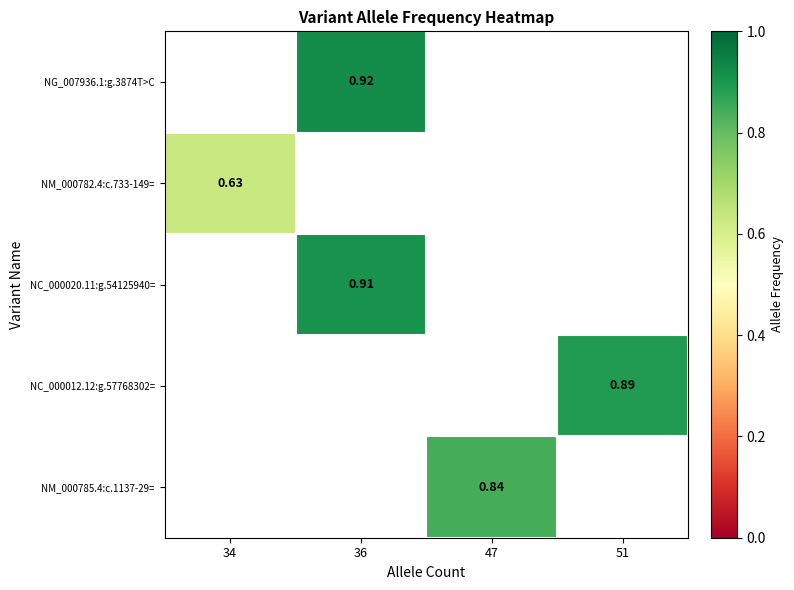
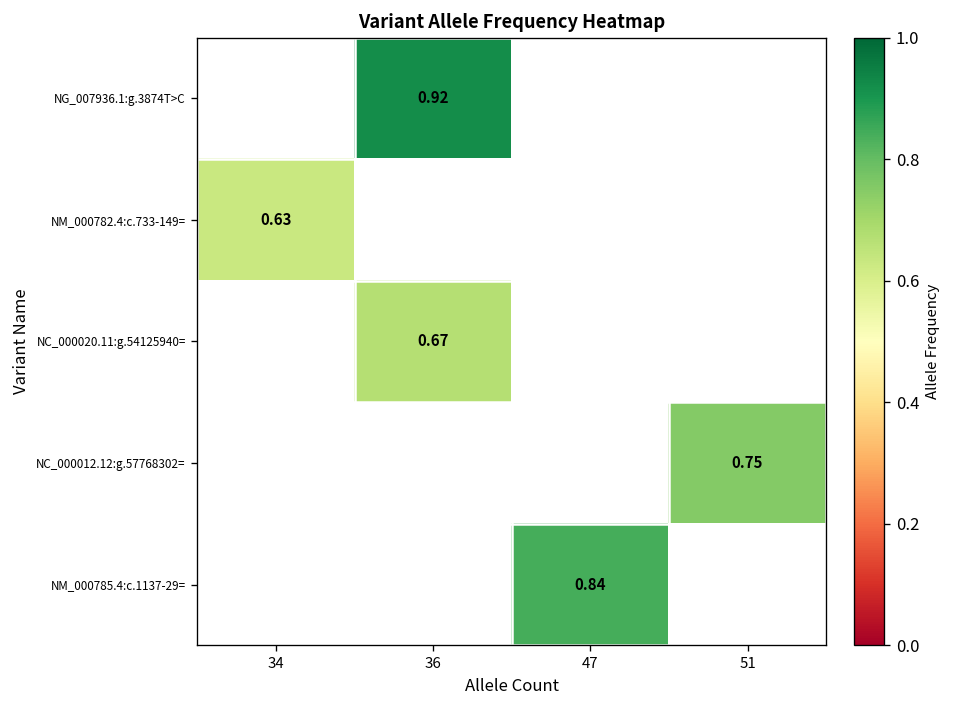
NC_000020.11:g.54125940=, 36: 0.91 -> 0.67
NC_000012.12:g.57768302=, 51: 0.89 -> 0.75
